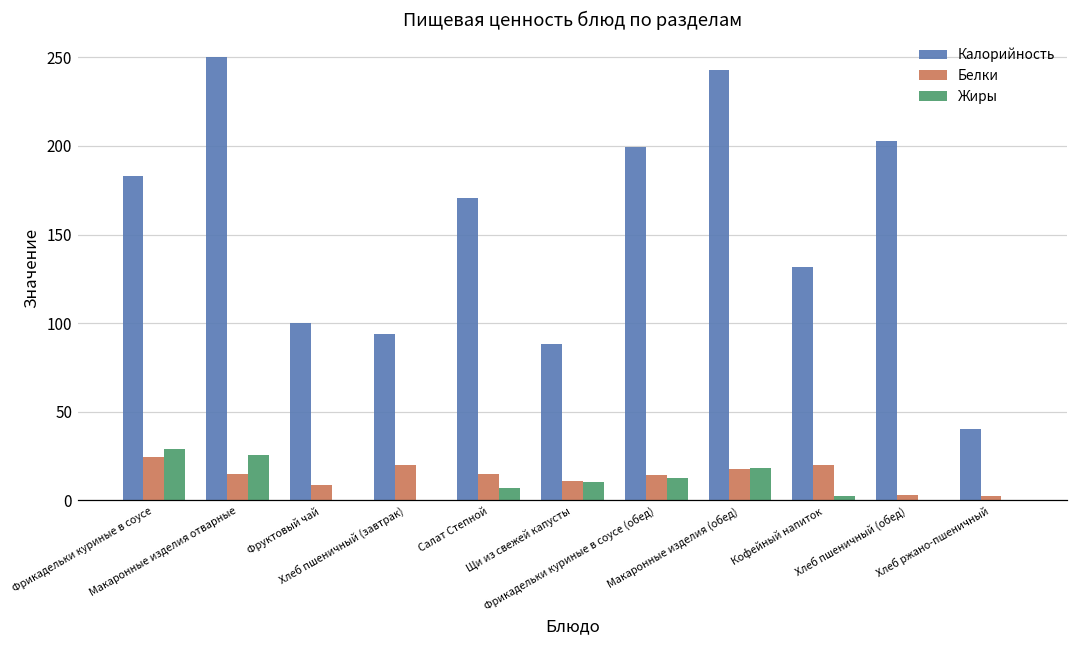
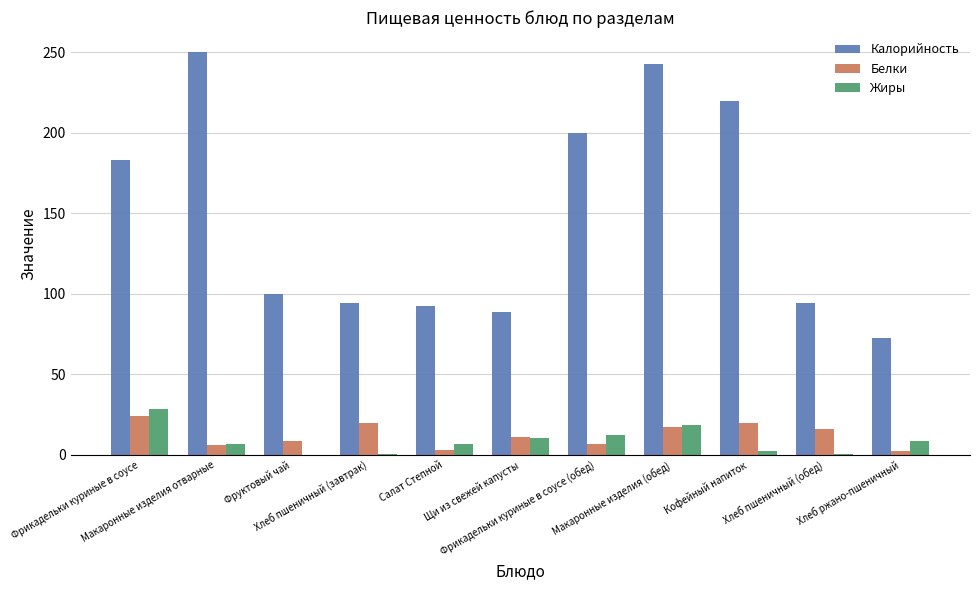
Белки, Макаронные изделия отварные: 15 -> 6
Жиры, Макаронные изделия отварные: 26 -> 7
Калорийность, Салат Степной: 171 -> 92
Белки, Салат Степной: 15 -> 3
Белки, Фрикадельки куриные в соусе (обед): 14 -> 7
Калорийность, Кофейный напиток: 132 -> 220
Калорийность, Хлеб пшеничный (обед): 203 -> 94
Белки, Хлеб пшеничный (обед): 3 -> 16
Калорийность, Хлеб ржано-пшеничный: 40 -> 72
Жиры, Хлеб ржано-пшеничный: 0 -> 8
